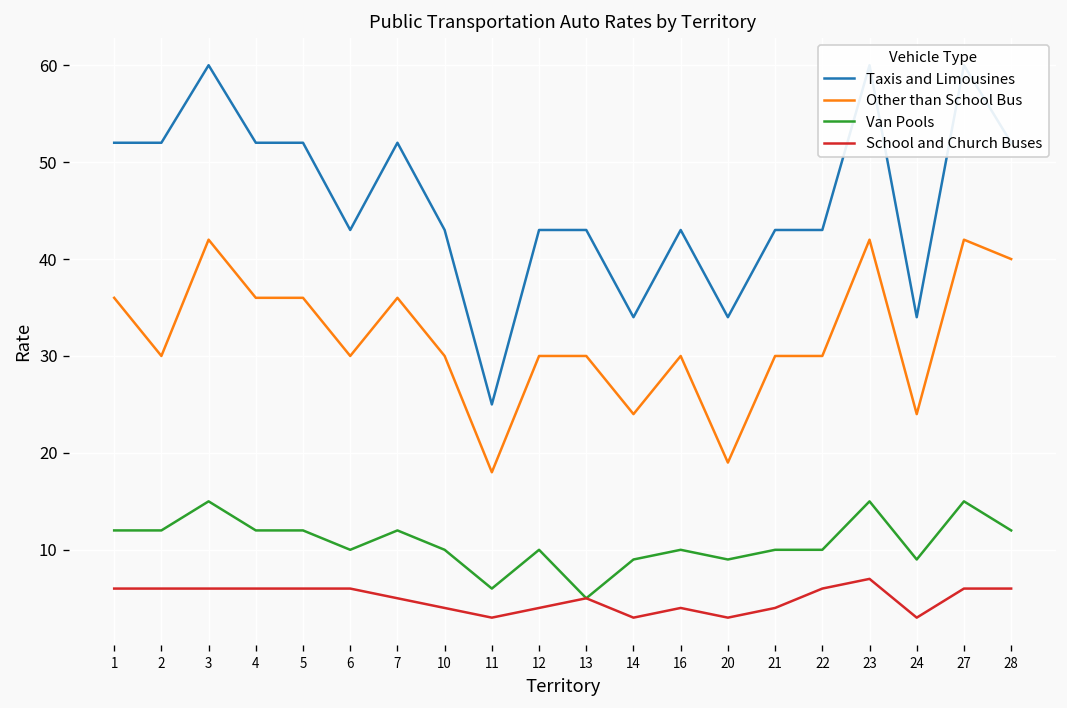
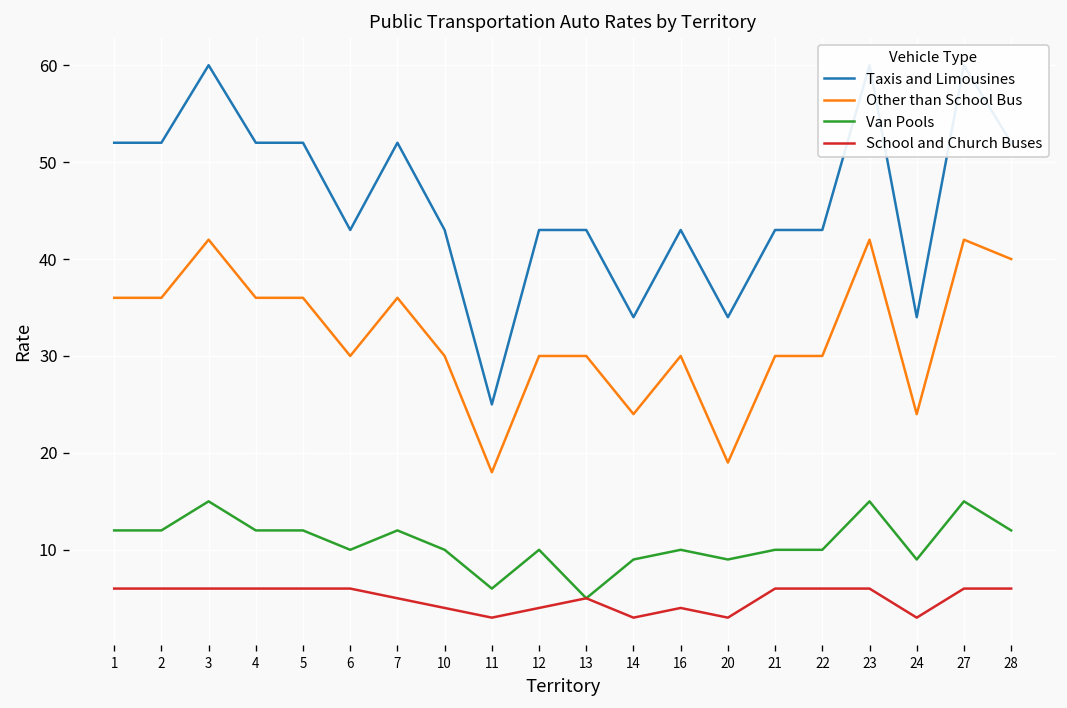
Other than School Bus, 2: 30 -> 36
School and Church Buses, 21: 4 -> 6
School and Church Buses, 23: 7 -> 6
